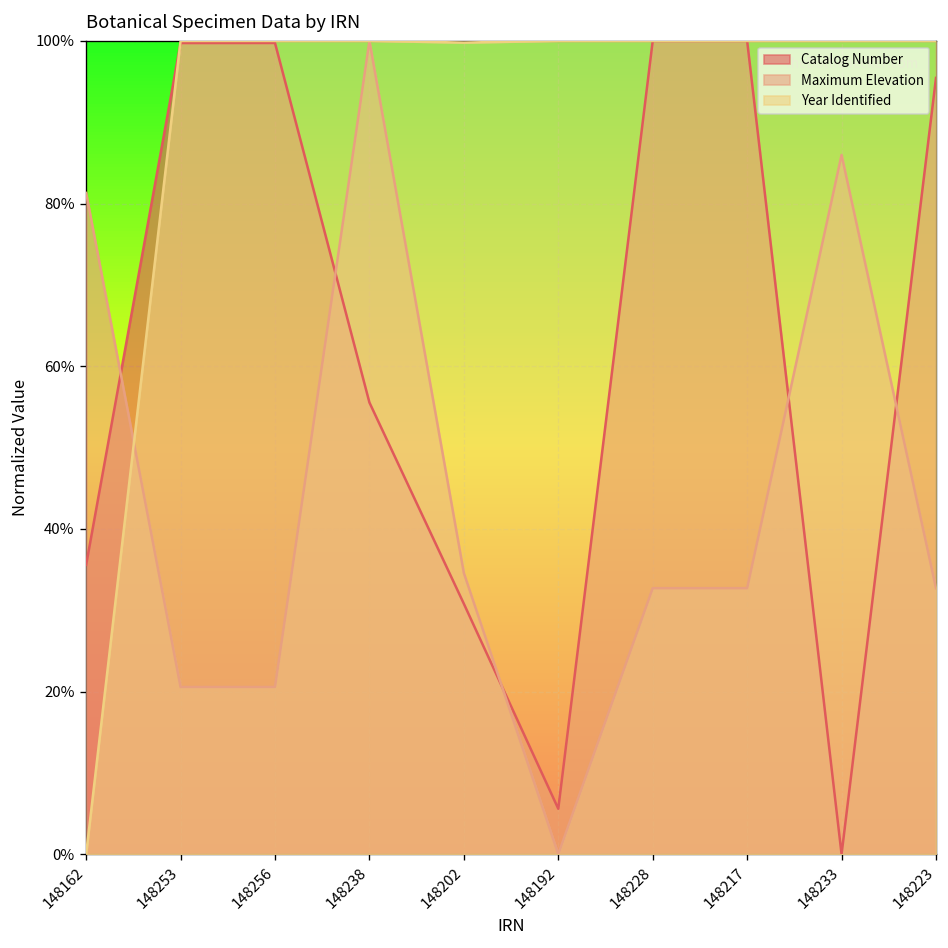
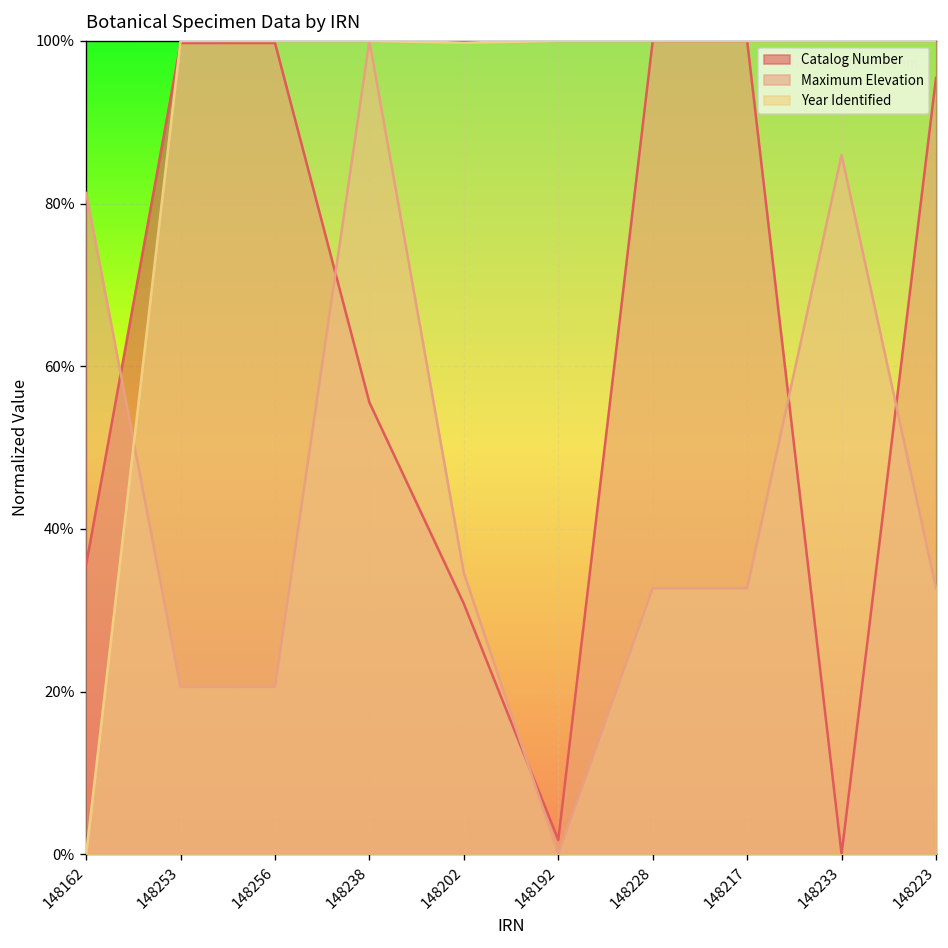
Catalog Number, 148192: 6% -> 2%
